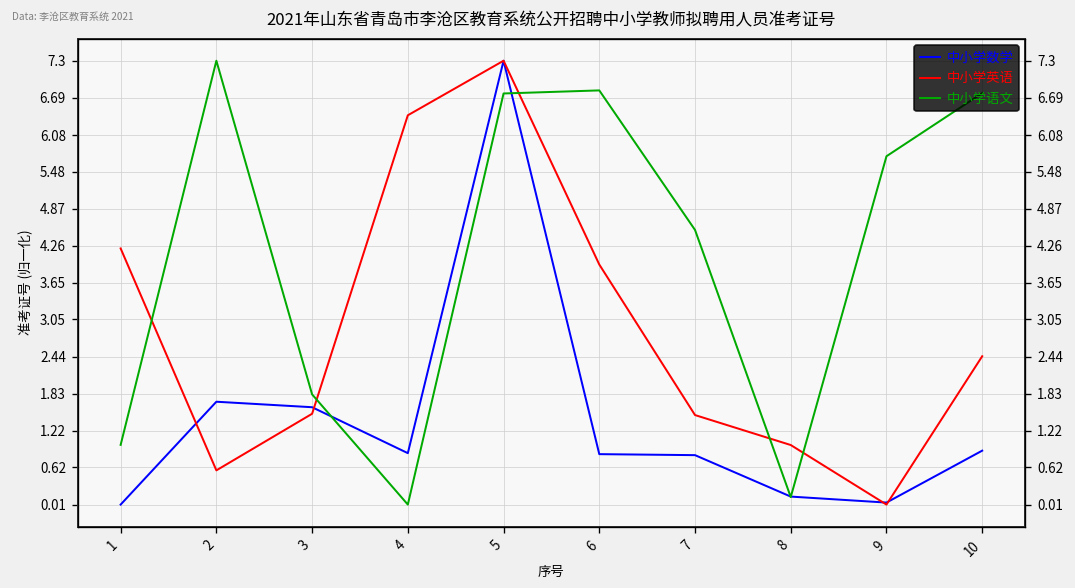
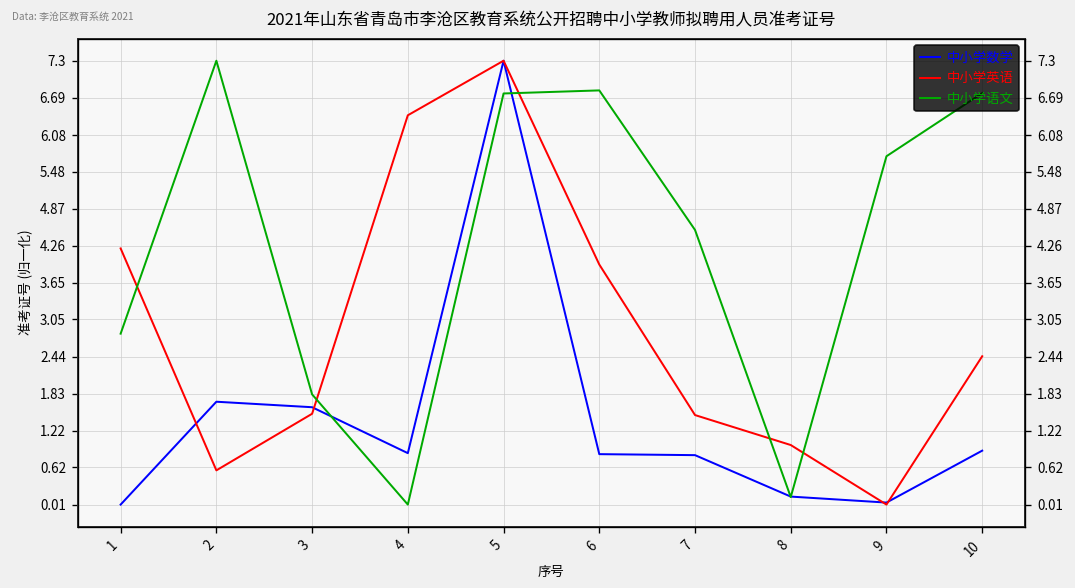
中小学语文, 1: 1.0 -> 2.8
